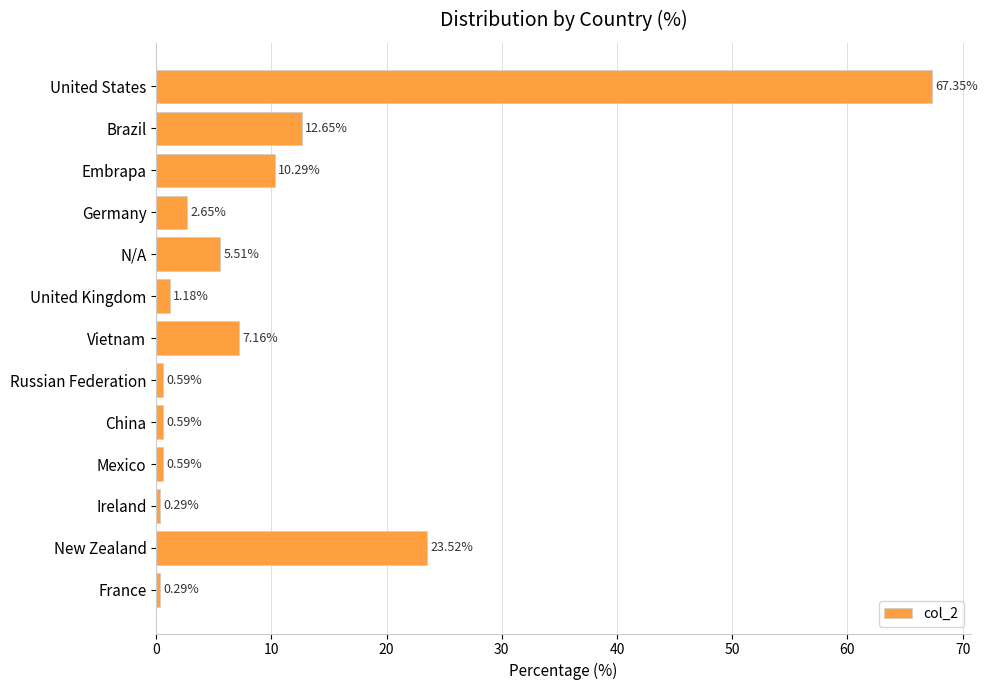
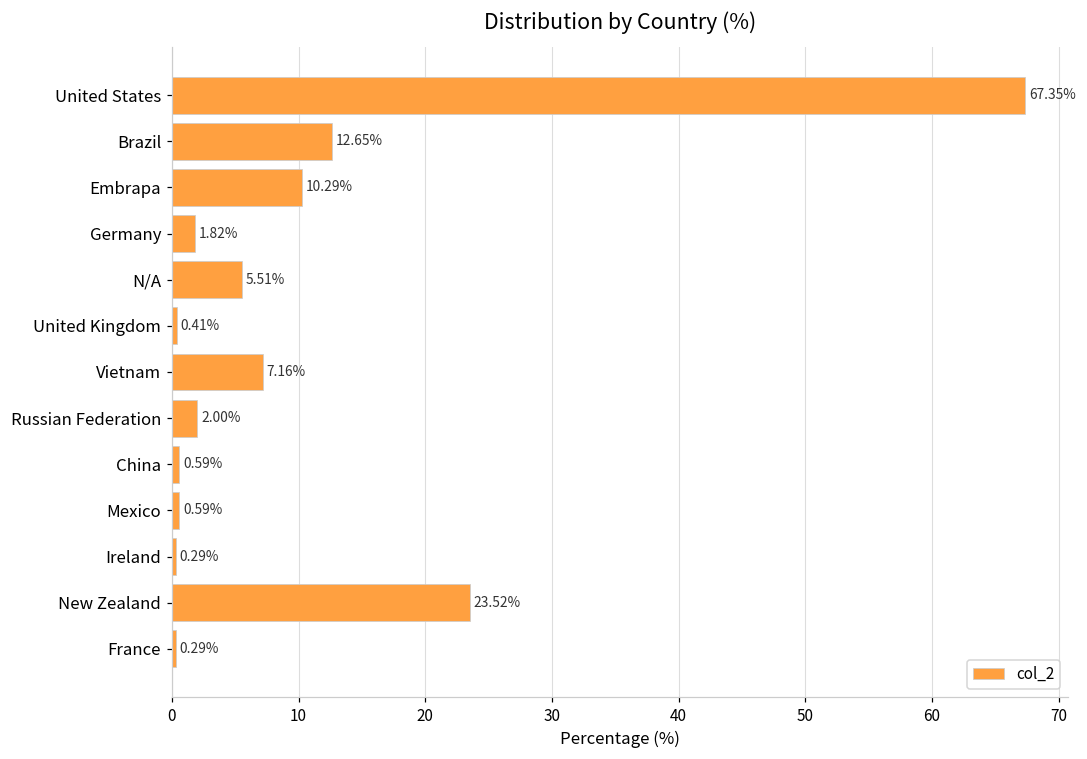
Germany: 2.65% -> 1.82%
United Kingdom: 1.18% -> 0.41%
Russian Federation: 0.59% -> 2.00%
